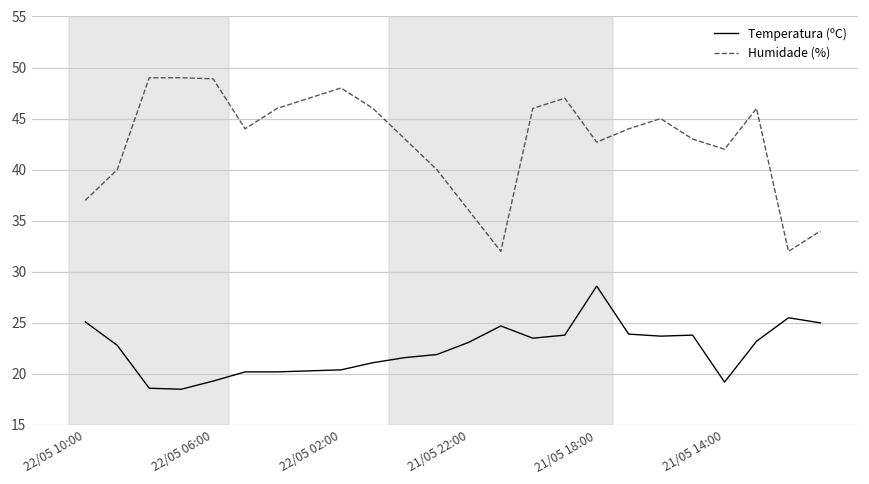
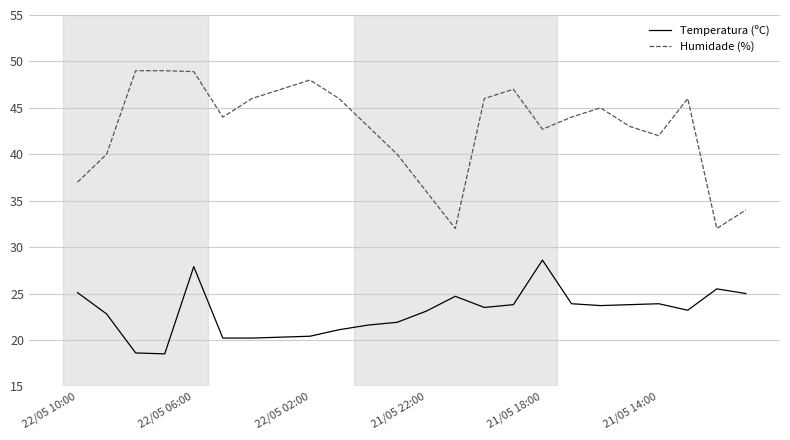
Temperatura (ºC), 22/05 06:00: 19 -> 28
Temperatura (ºC), 21/05 14:00: 19 -> 24
